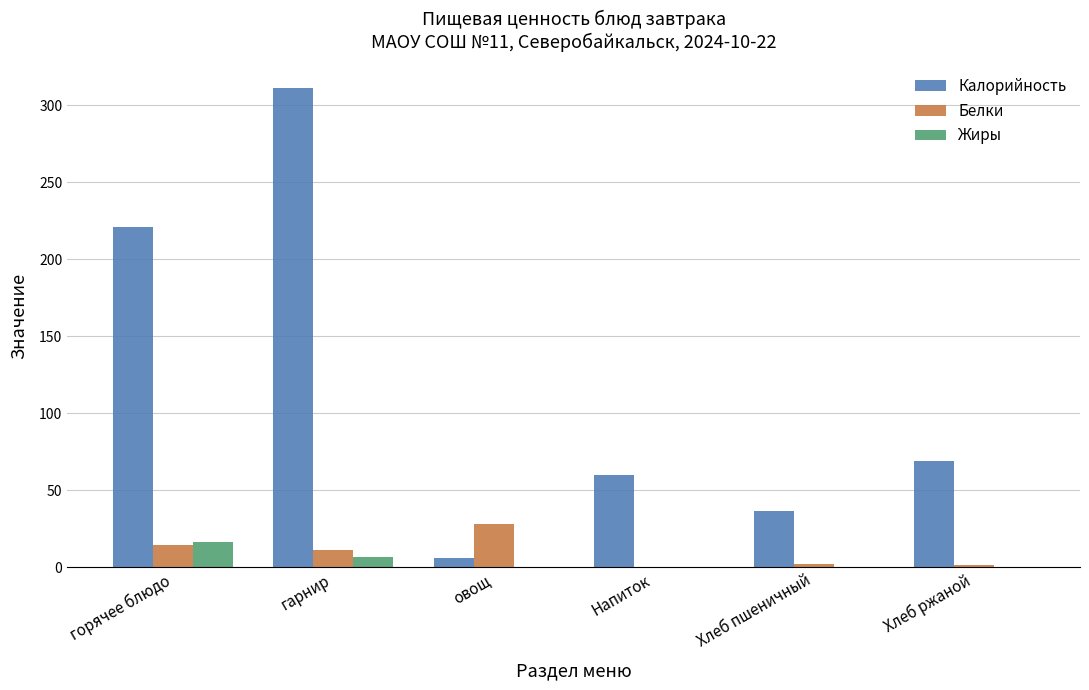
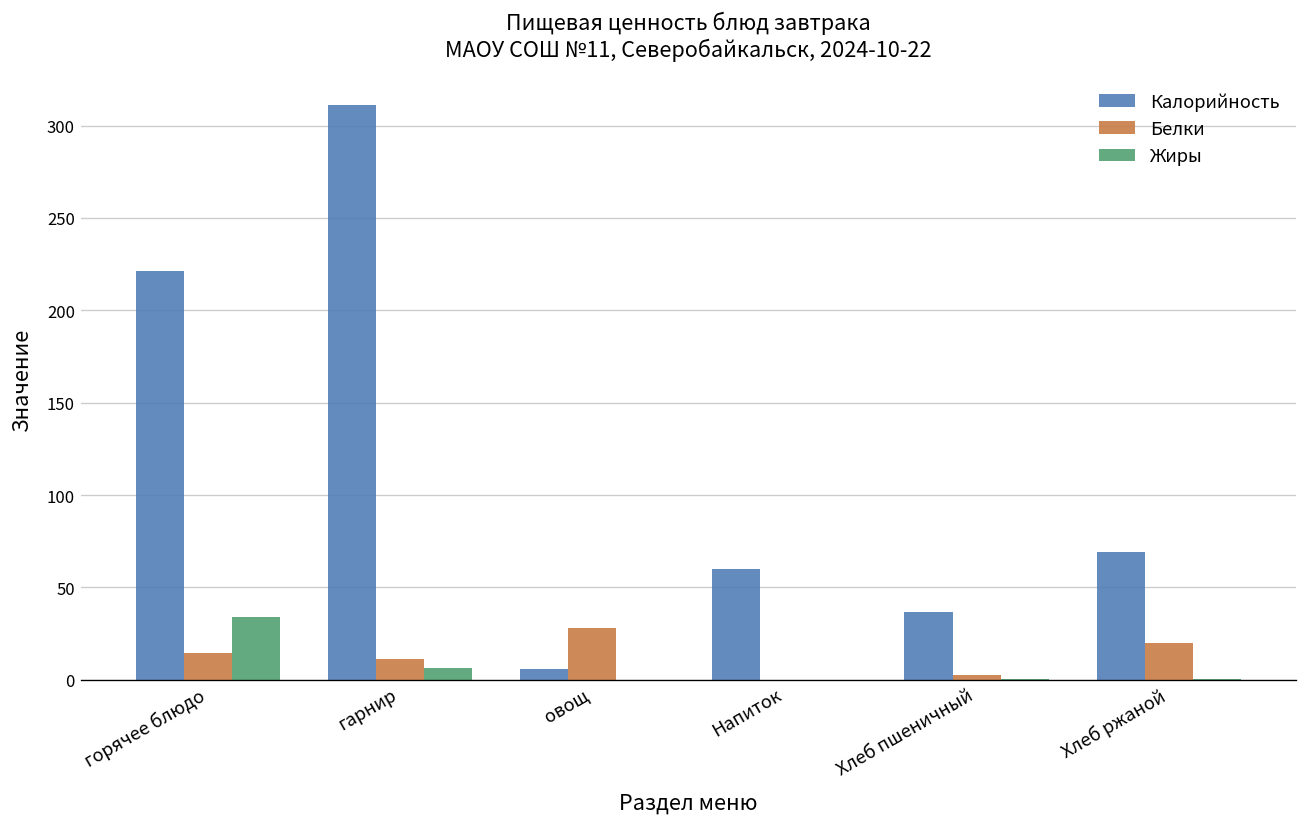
Жиры, горячее блюдо: 17 -> 34
Белки, Хлеб ржаной: 2 -> 20
